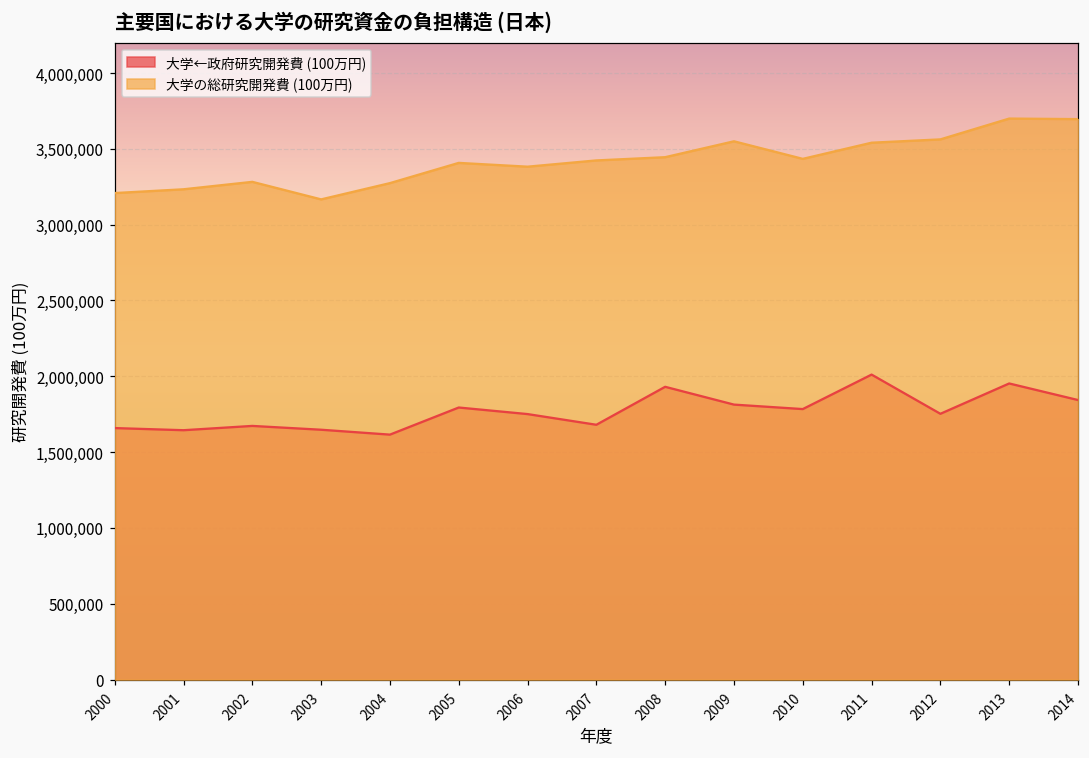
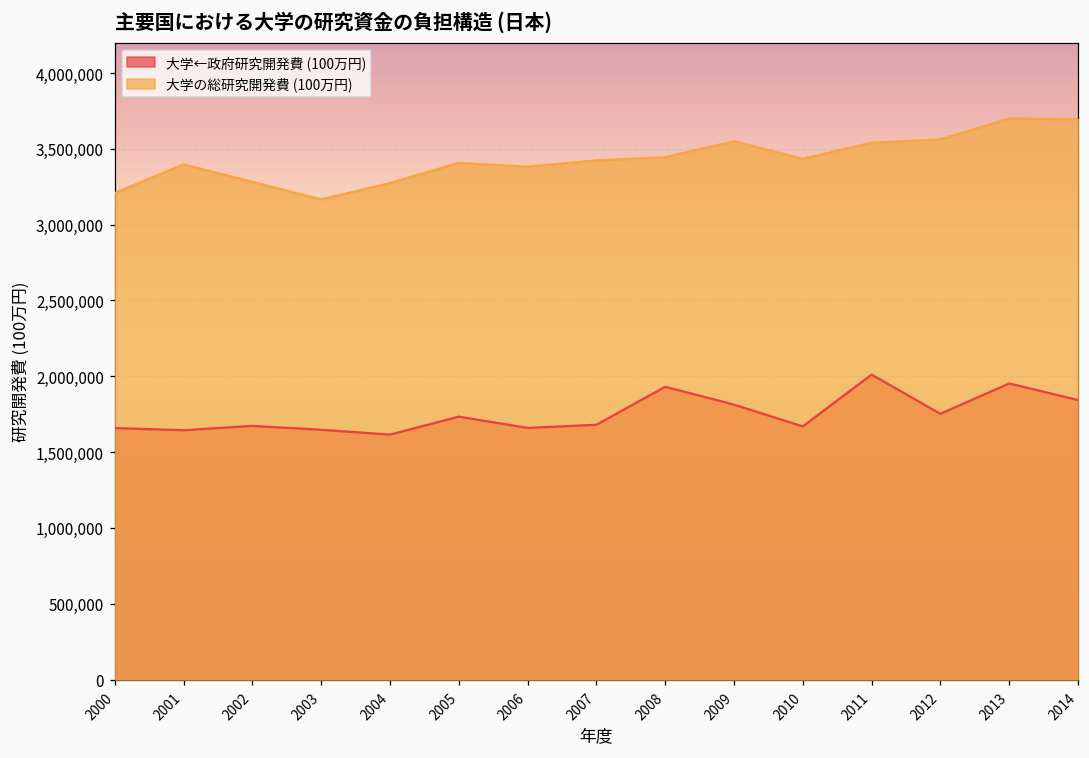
大学の総研究開発費 (100万円), 2001: 3,230,000 -> 3,400,000
大学←政府研究開発費 (100万円), 2005: 1,790,000 -> 1,730,000
大学←政府研究開発費 (100万円), 2006: 1,750,000 -> 1,660,000
大学←政府研究開発費 (100万円), 2010: 1,780,000 -> 1,670,000
